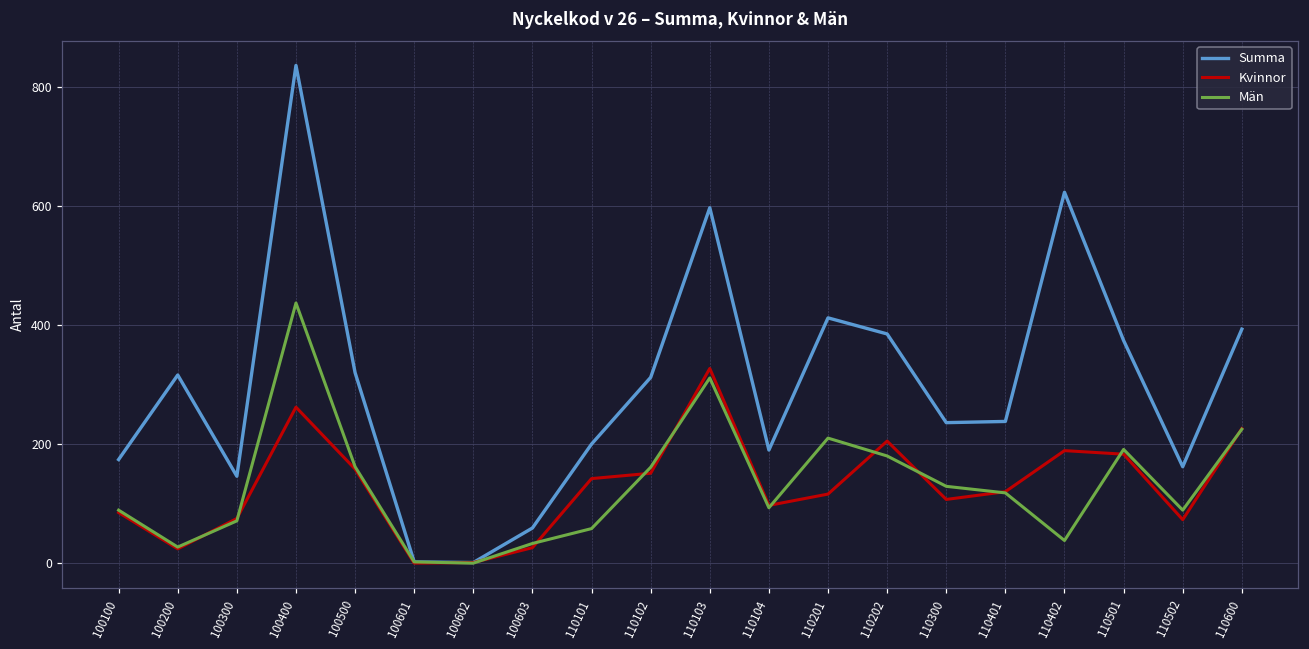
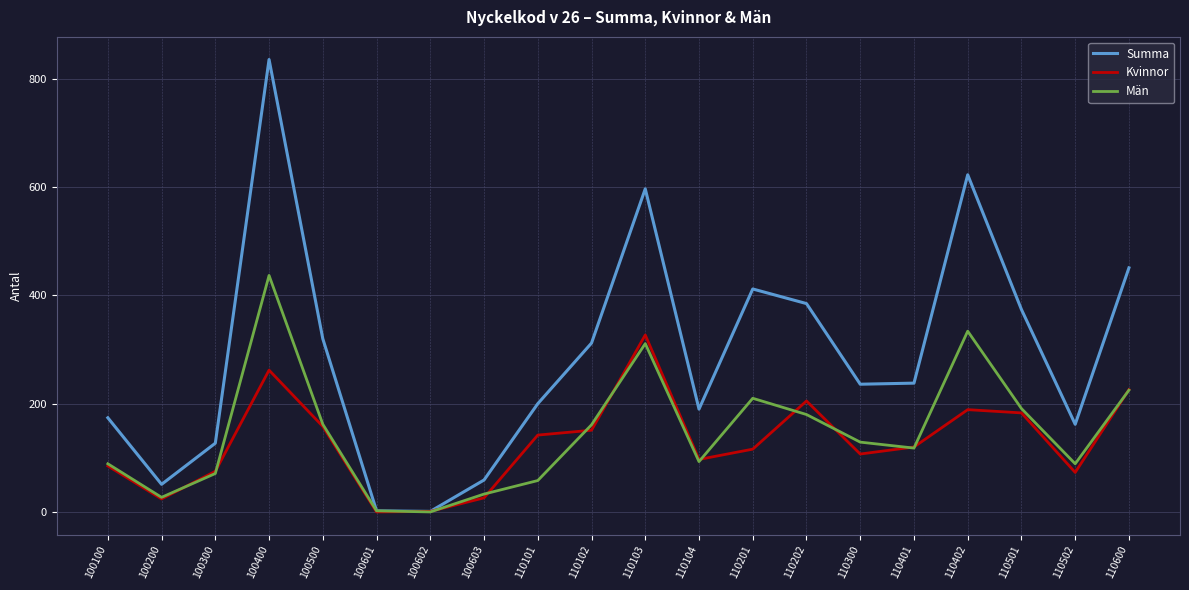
Summa, 100200: 320 -> 50
Summa, 100300: 150 -> 130
Män, 110402: 40 -> 330
Summa, 110600: 390 -> 450
